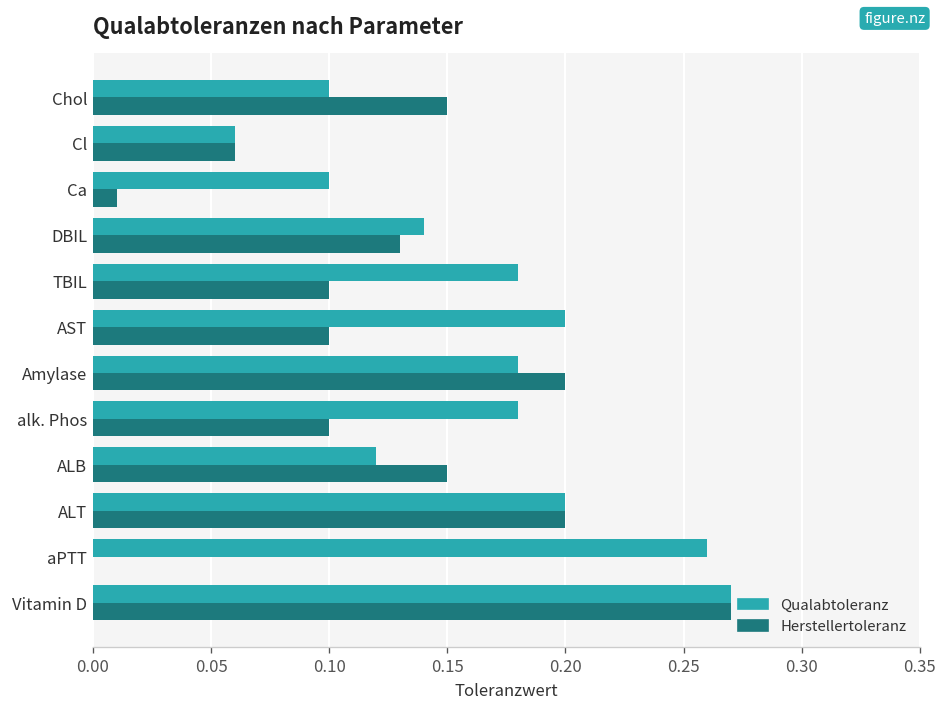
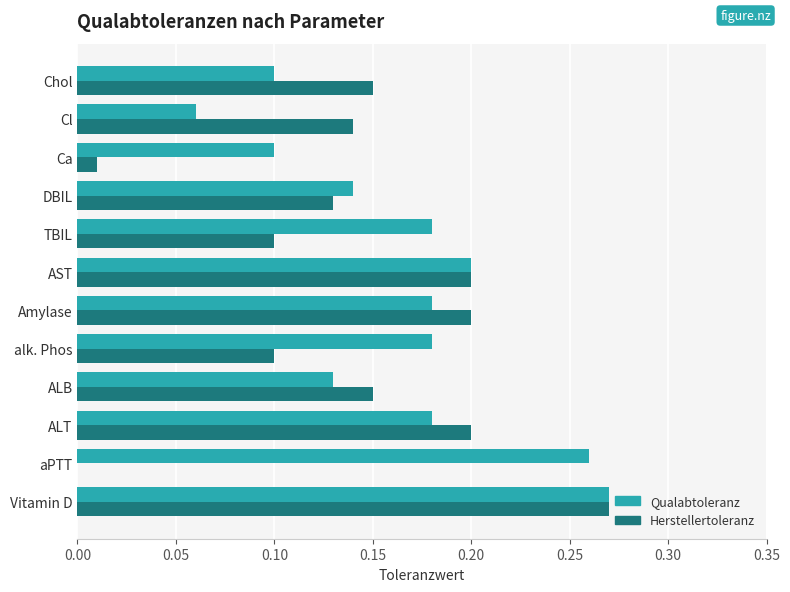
Herstellertoleranz, Cl: 0.06 -> 0.14
Herstellertoleranz, AST: 0.1 -> 0.2
Qualabtoleranz, ALB: 0.12 -> 0.13
Qualabtoleranz, ALT: 0.20 -> 0.18
